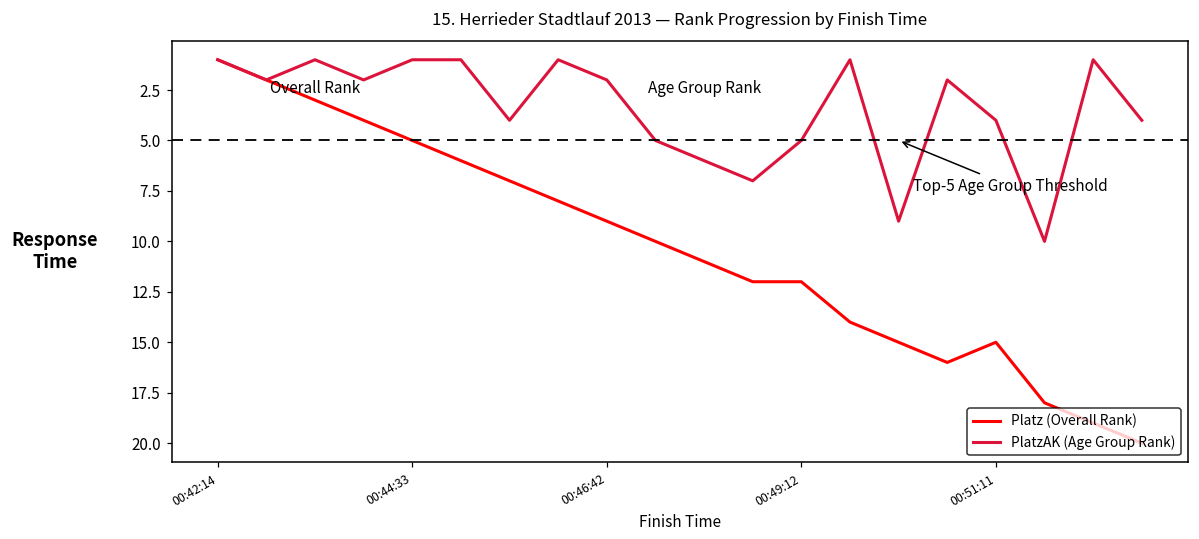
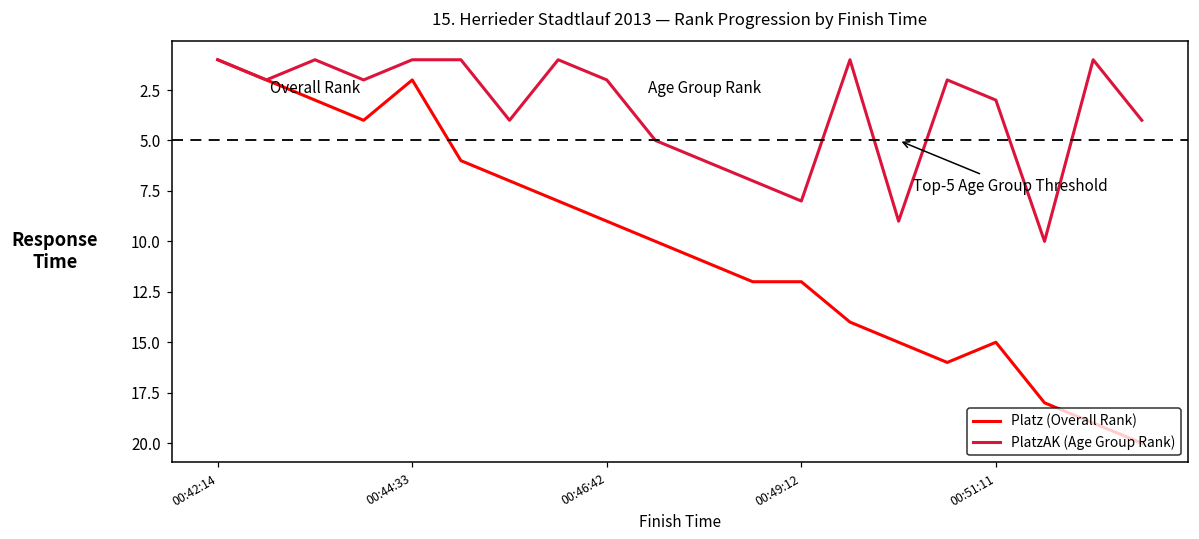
Platz (Overall Rank), 00:44:33: 5 -> 2
PlatzAK (Age Group Rank), 00:49:12: 5 -> 8
PlatzAK (Age Group Rank), 00:51:11: 4 -> 3
